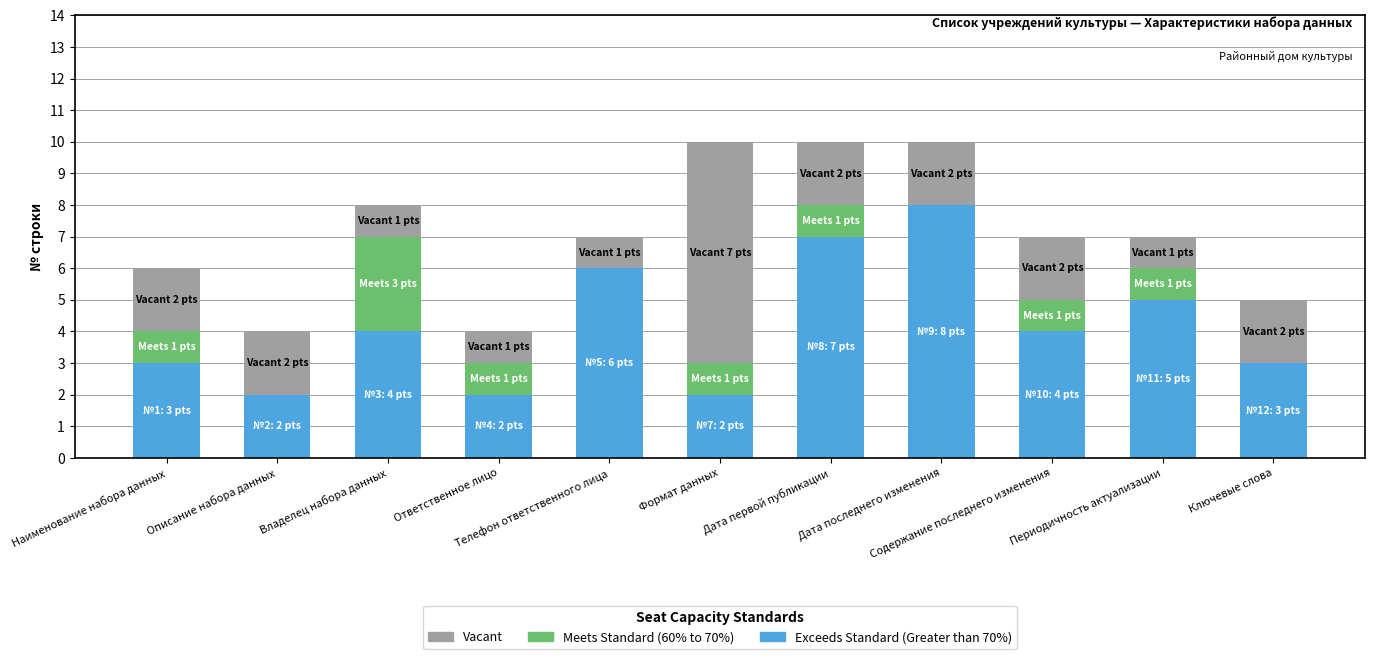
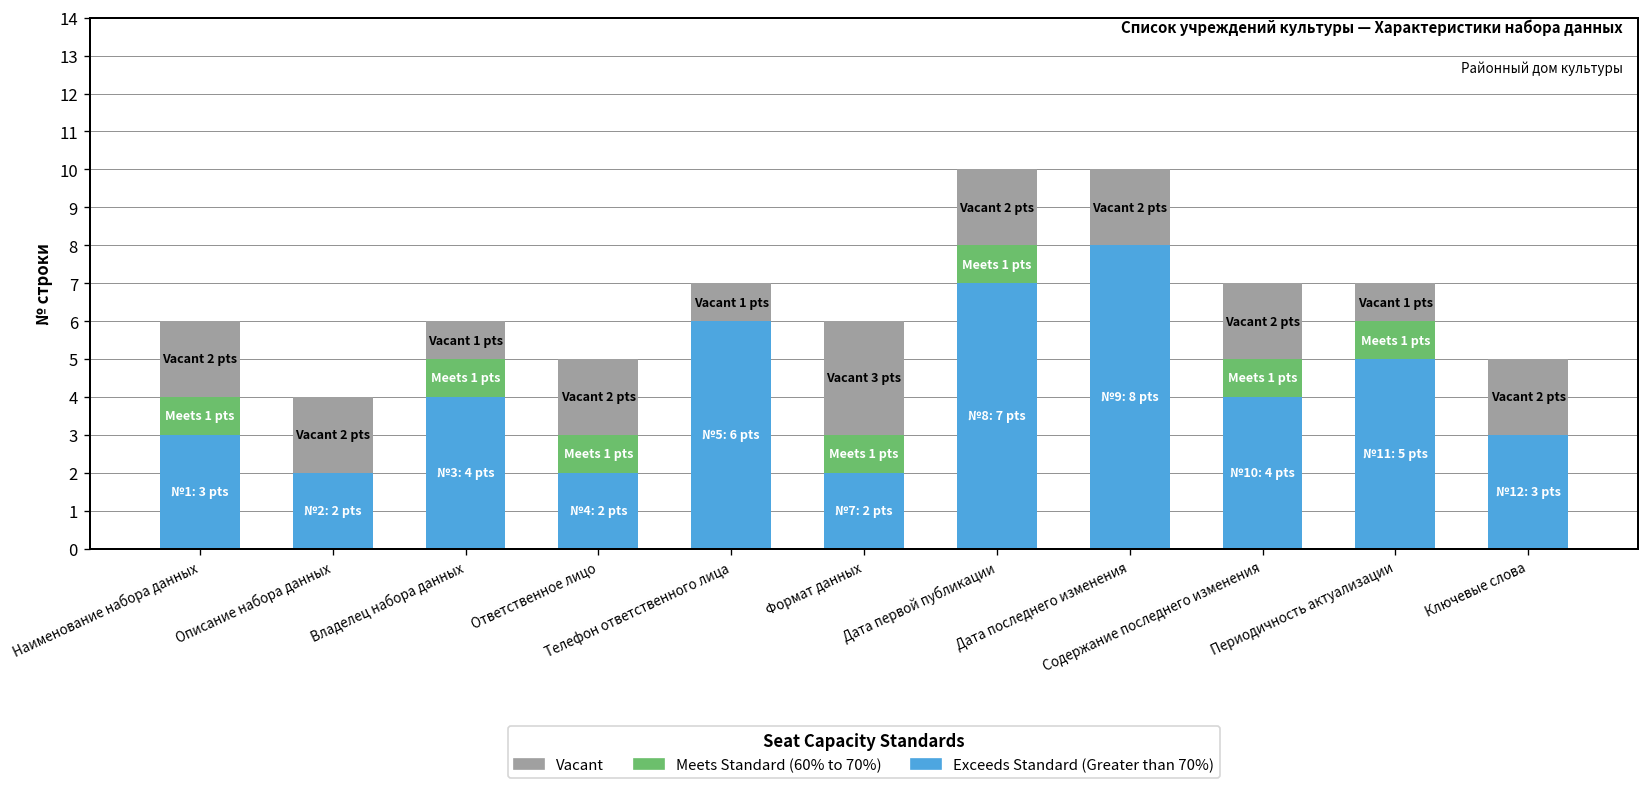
Meets Standard (60% to 70%), Владелец набора данных: 3 -> 1
Vacant, Ответственное лицо: 1 -> 2
Vacant, Формат данных: 7 -> 3
